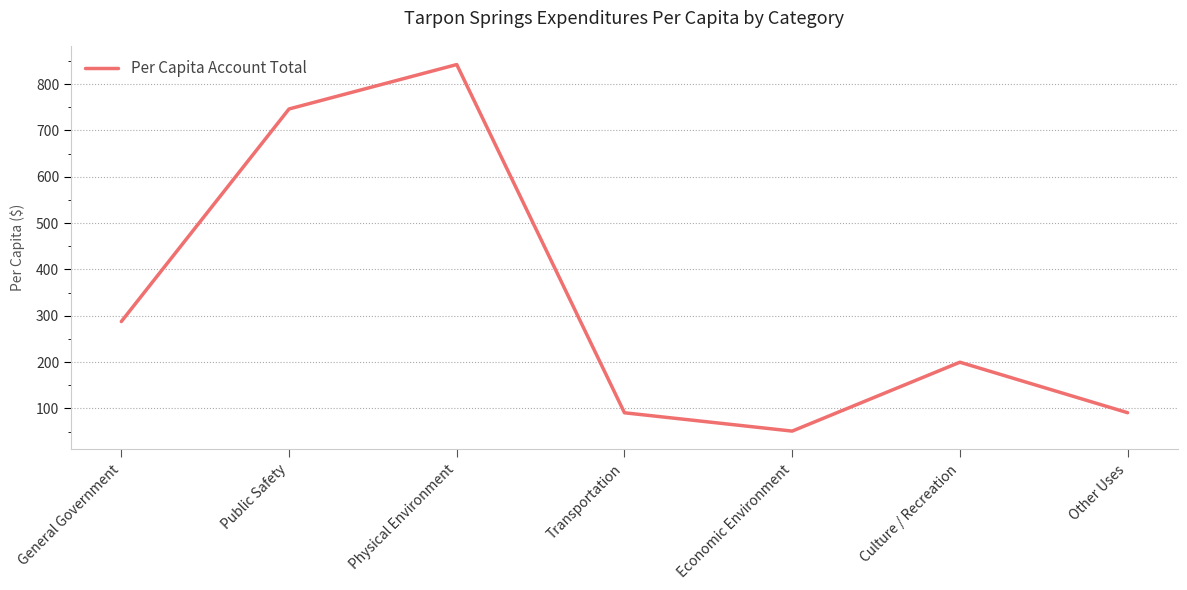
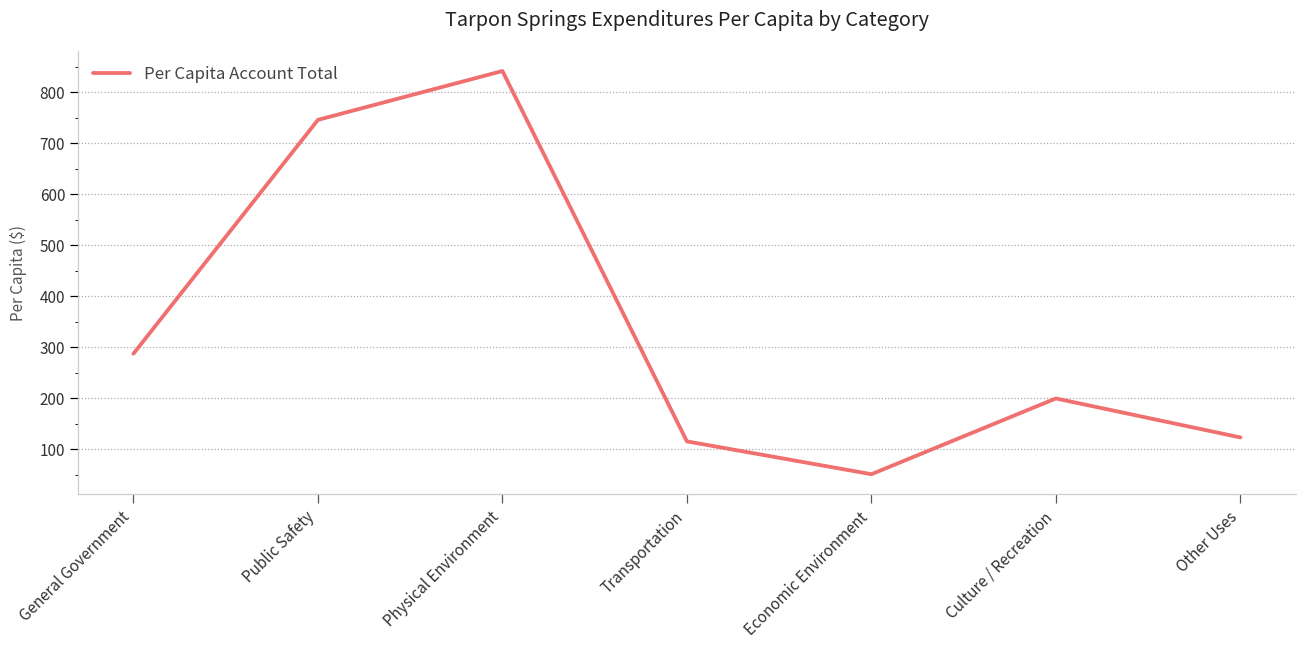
Transportation: 90 -> 120
Other Uses: 90 -> 120
